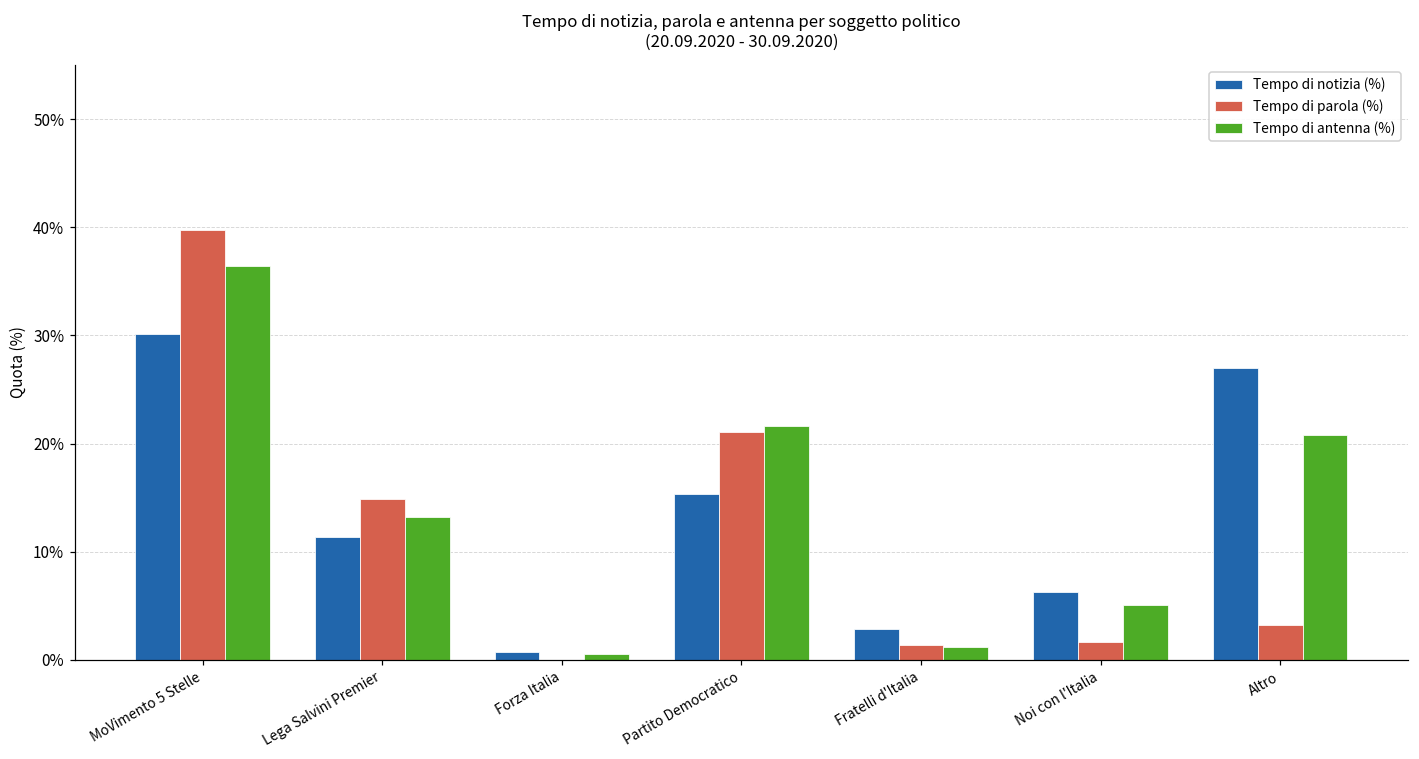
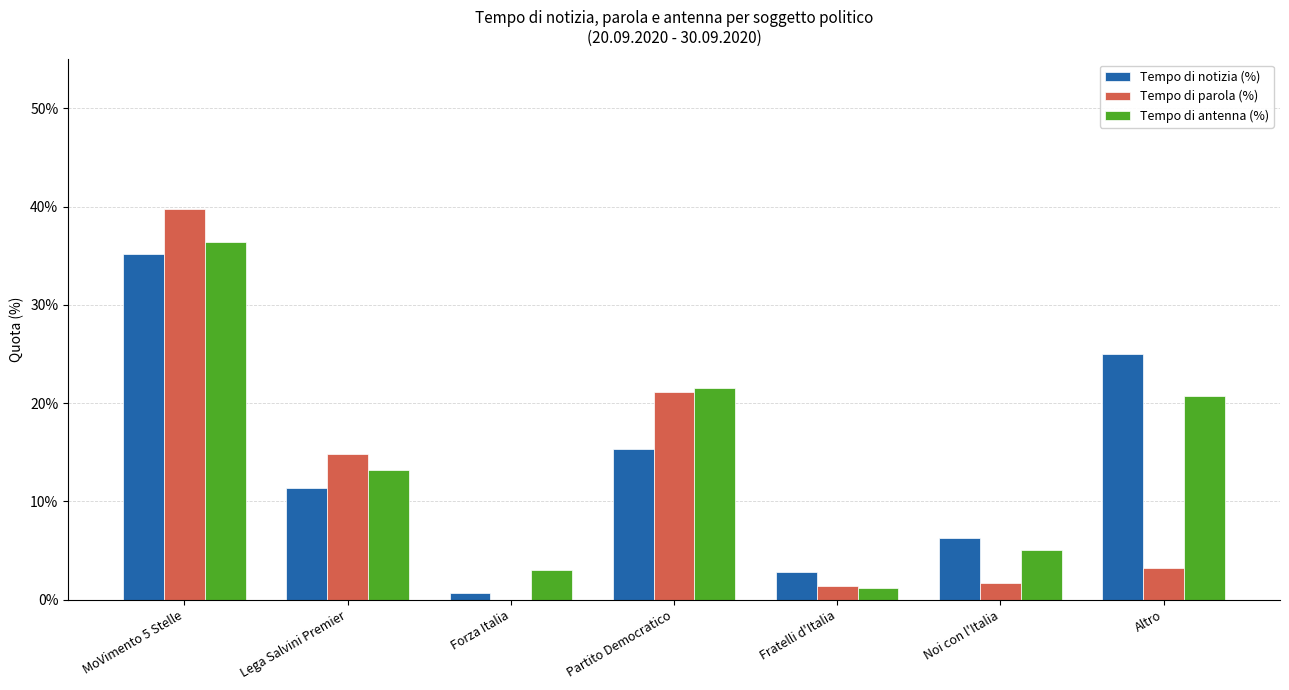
Tempo di notizia (%), MoVimento 5 Stelle: 30% -> 35%
Tempo di antenna (%), Forza Italia: 1% -> 3%
Tempo di notizia (%), Altro: 27% -> 25%
